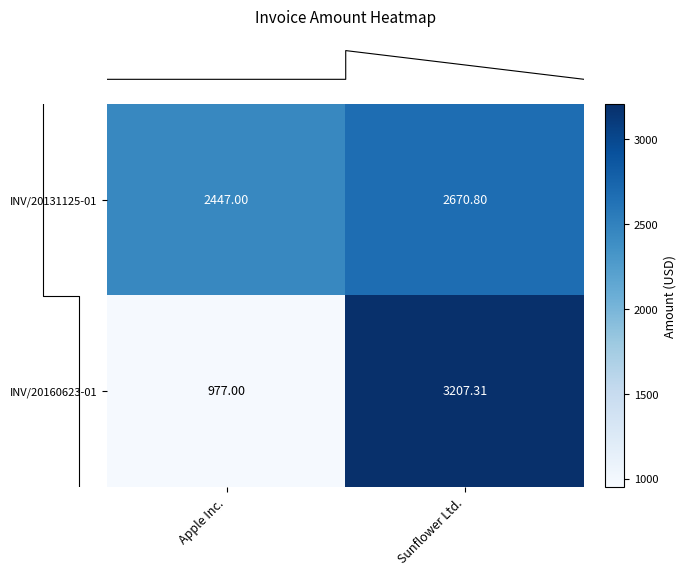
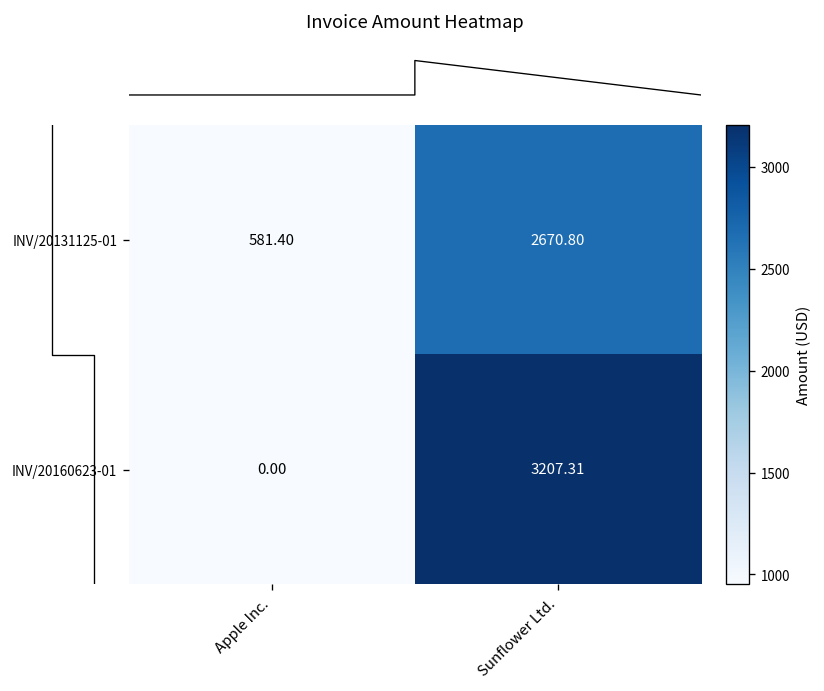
INV/20131125-01, Apple Inc.: 2447.00 -> 581.40
INV/20160623-01, Apple Inc.: 977.00 -> 0.00
